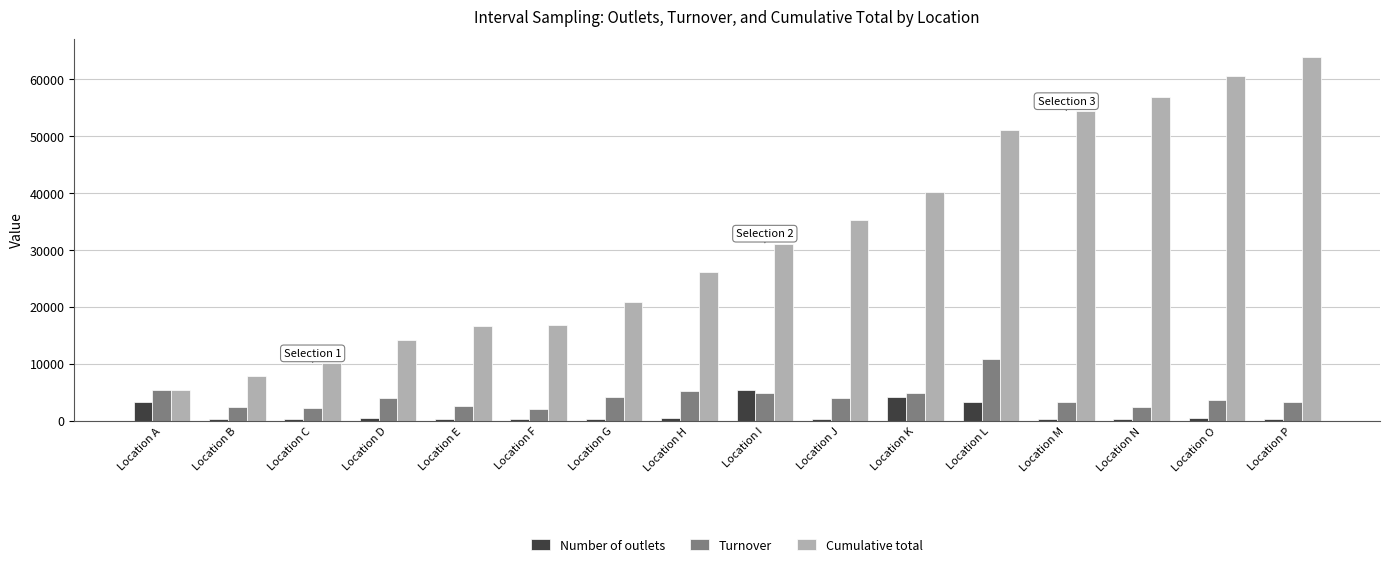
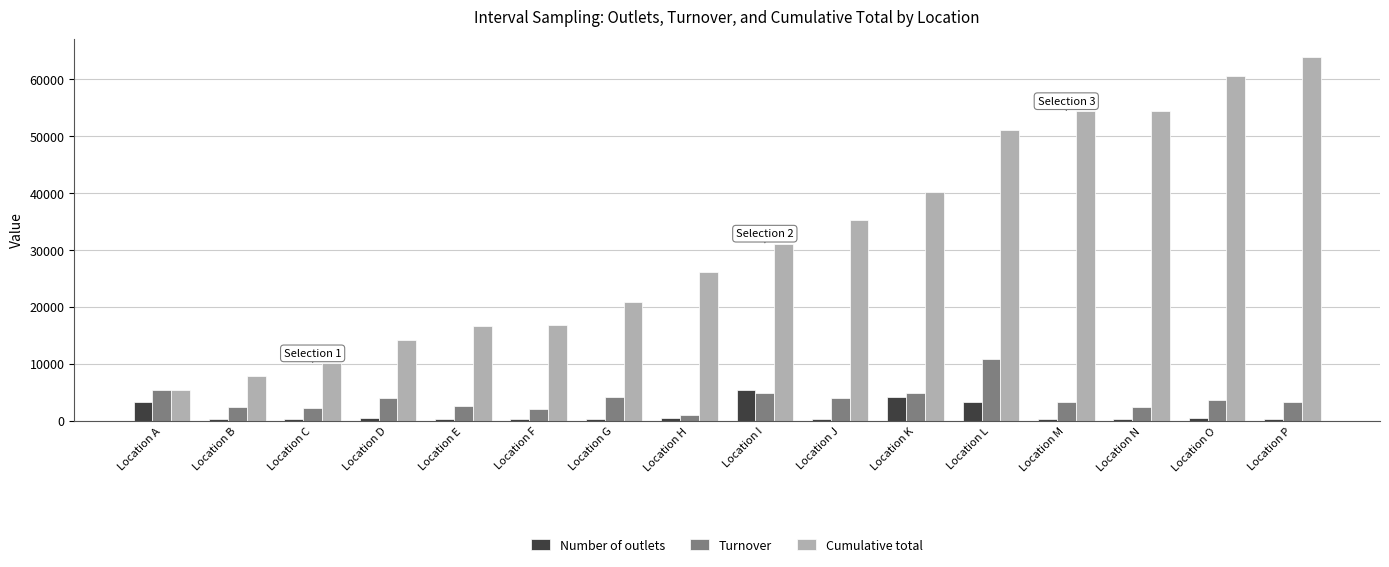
Turnover, Location H: 5000 -> 1000
Cumulative total, Location N: 57000 -> 54000
